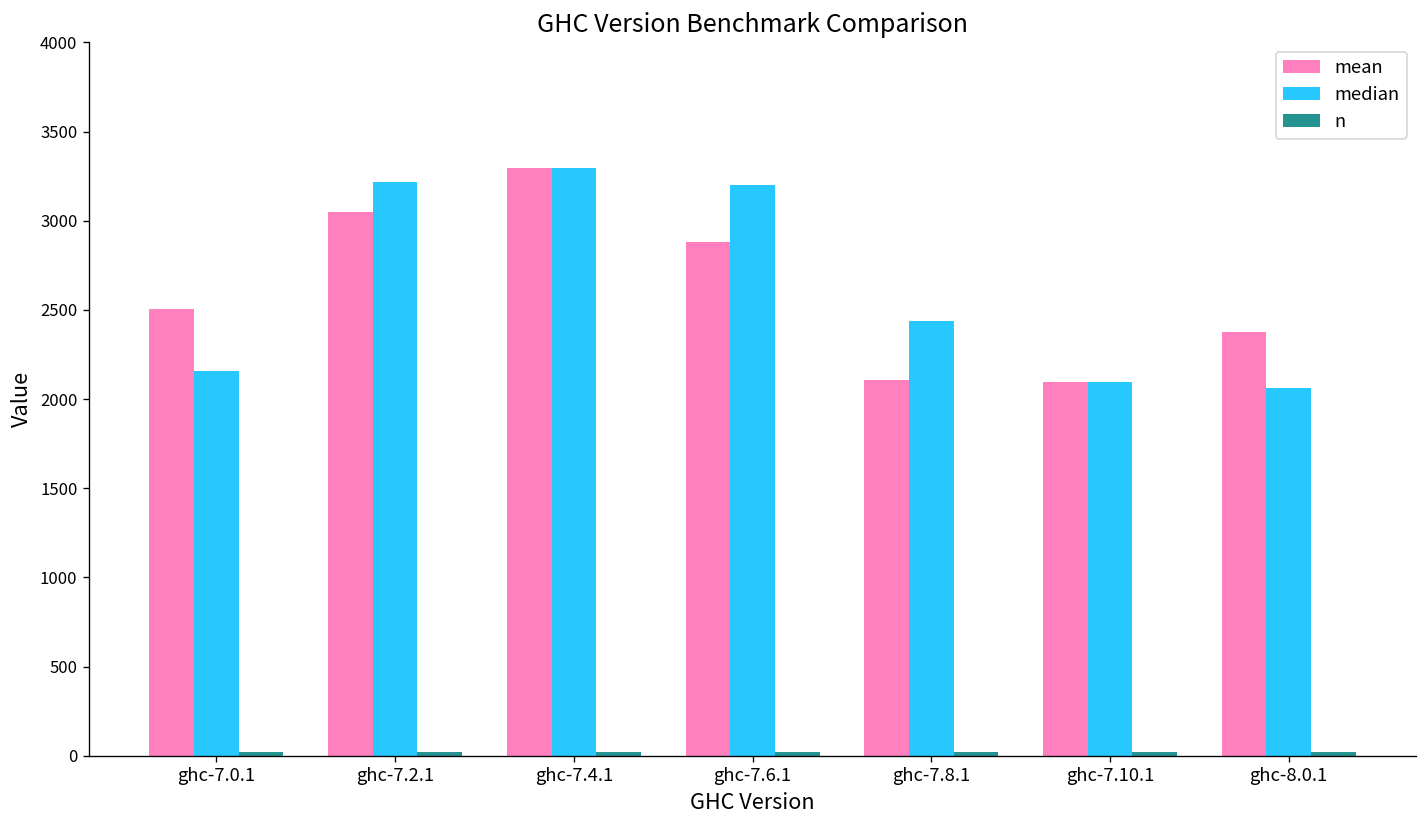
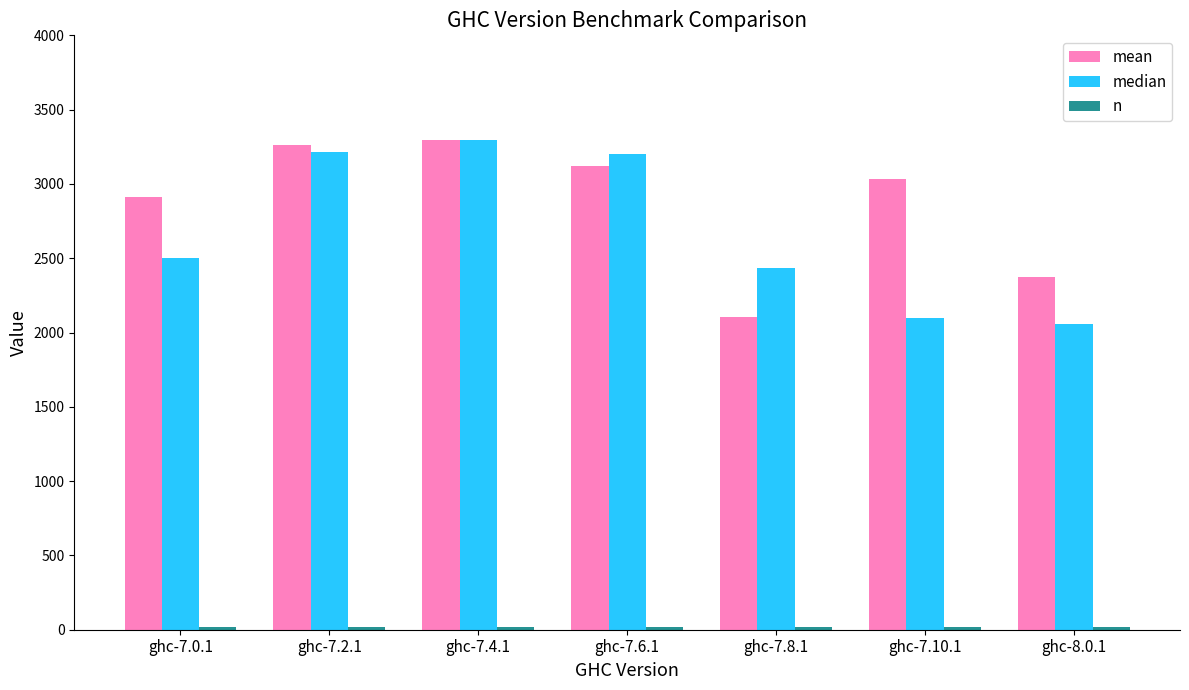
mean, ghc-7.0.1: 2500 -> 2910
median, ghc-7.0.1: 2160 -> 2500
mean, ghc-7.2.1: 3050 -> 3260
mean, ghc-7.6.1: 2880 -> 3120
mean, ghc-7.10.1: 2100 -> 3030
